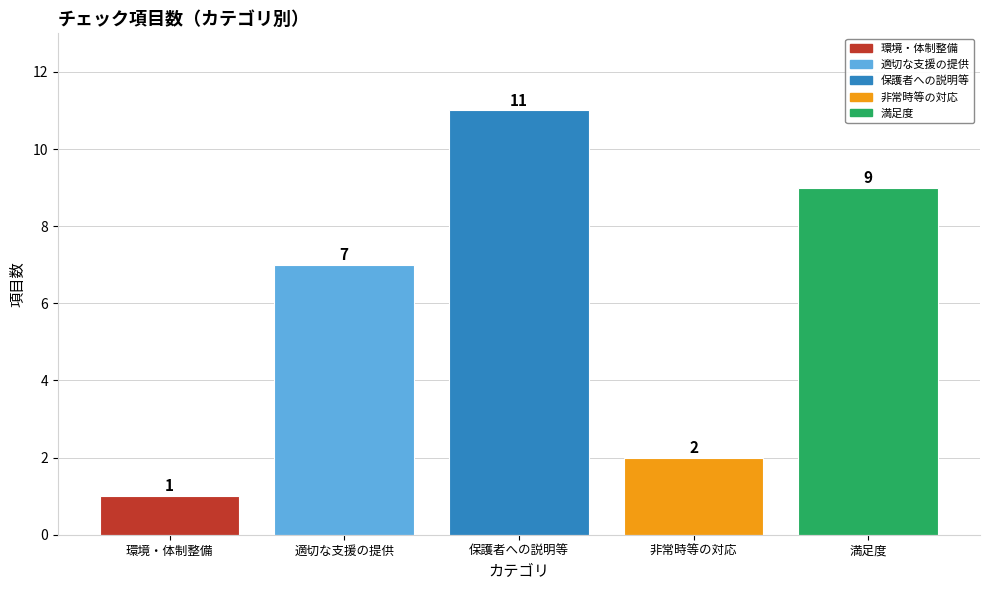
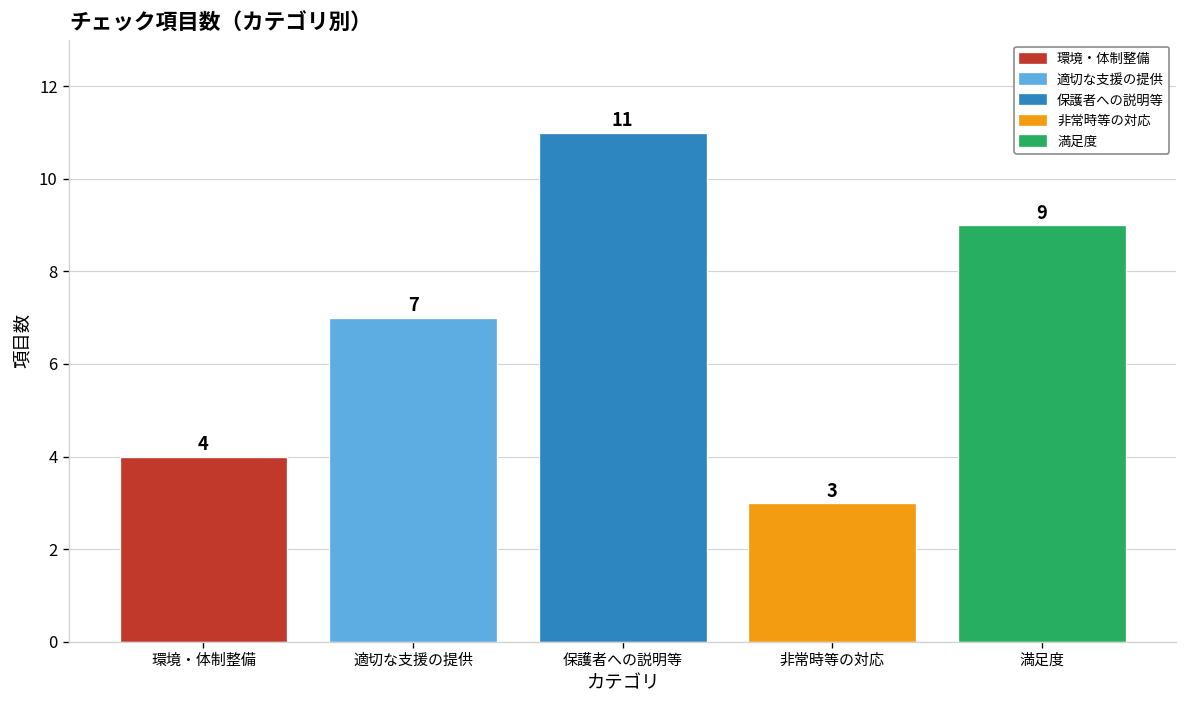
環境・体制整備: 1 -> 4
非常時等の対応: 2 -> 3
